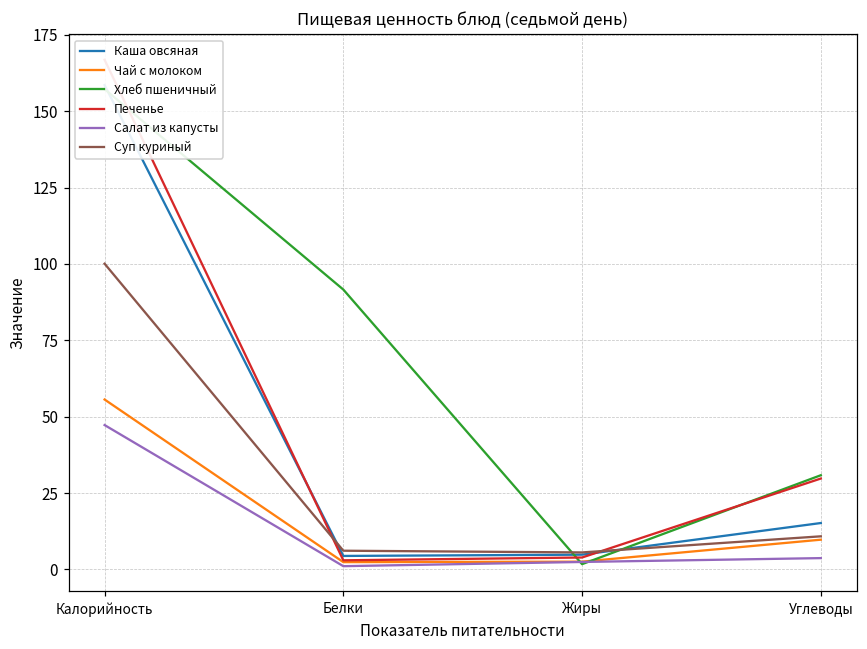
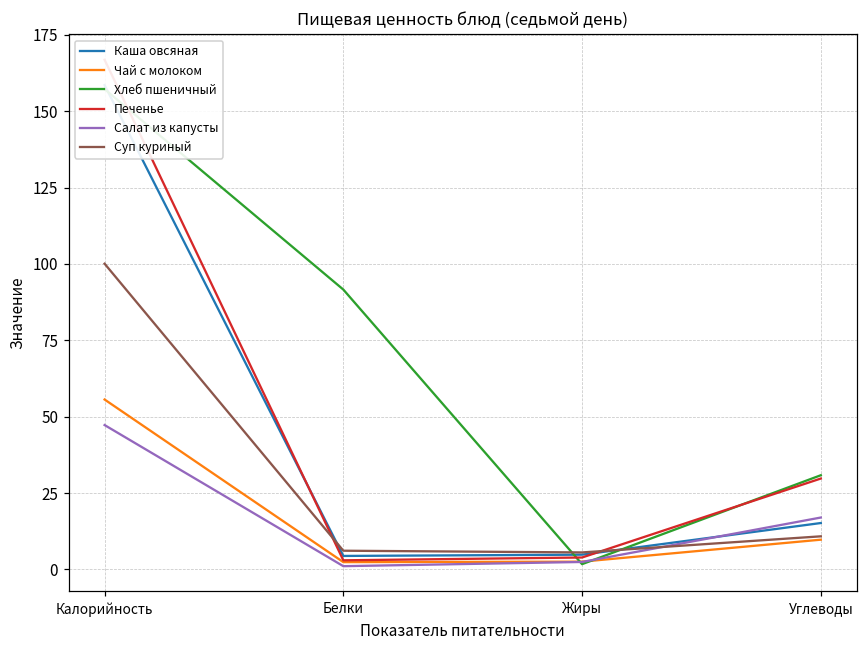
Салат из капусты, Углеводы: 4 -> 17
